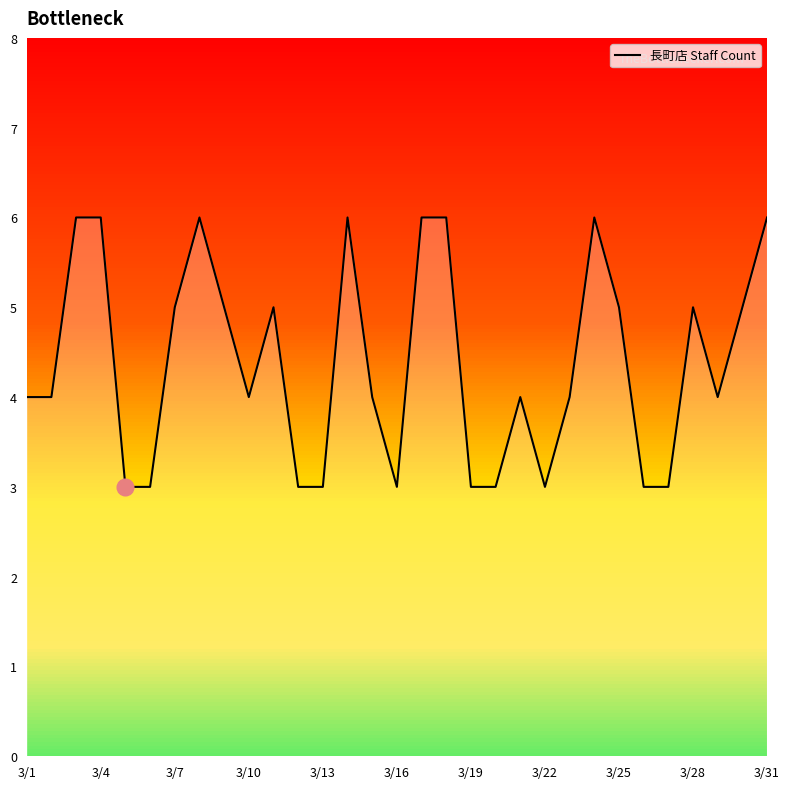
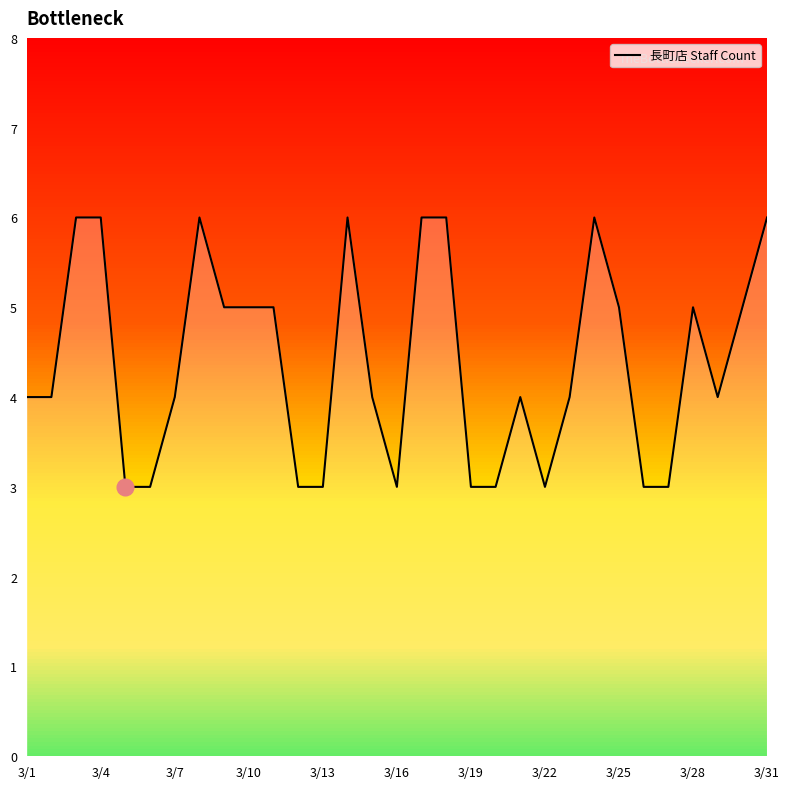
長町店 Staff Count, 3/7: 5 -> 4
長町店 Staff Count, 3/10: 4 -> 5
